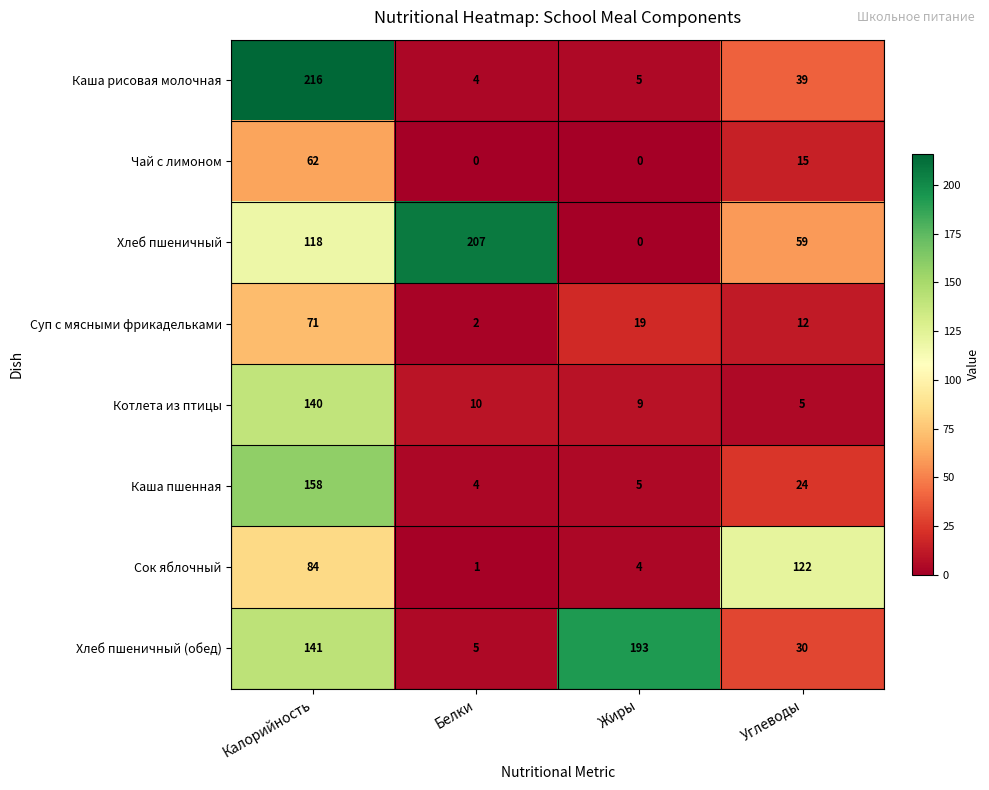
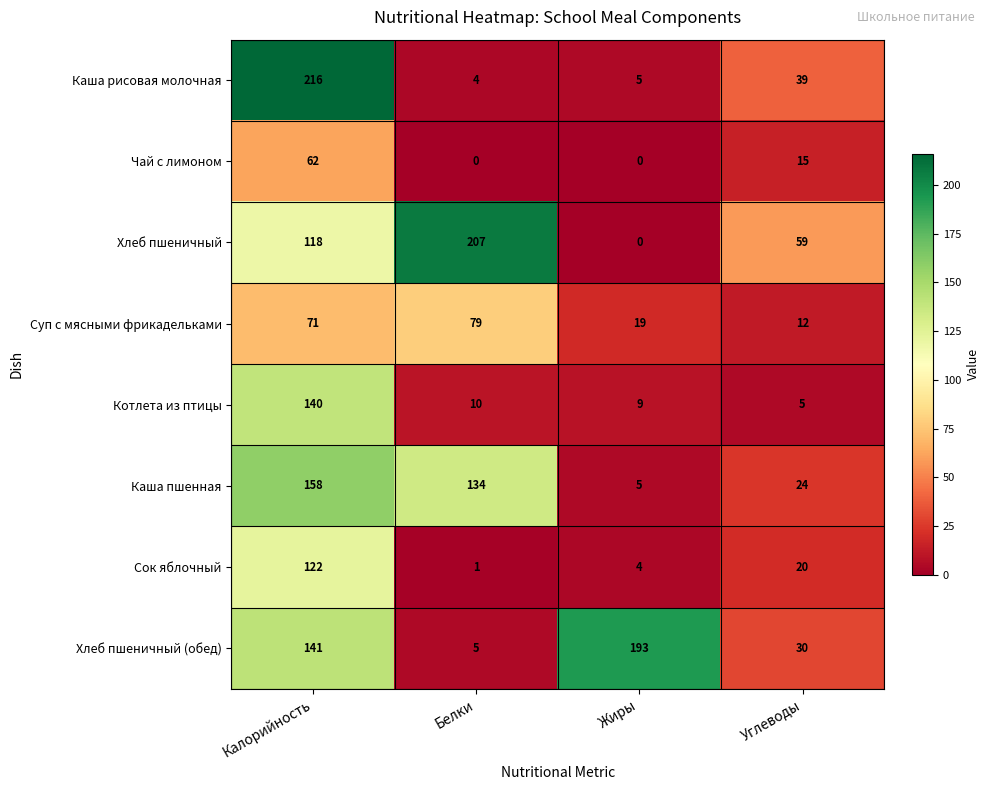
Суп с мясными фрикадельками, Белки: 2 -> 79
Каша пшенная, Белки: 4 -> 134
Сок яблочный, Калорийность: 84 -> 122
Сок яблочный, Углеводы: 122 -> 20
